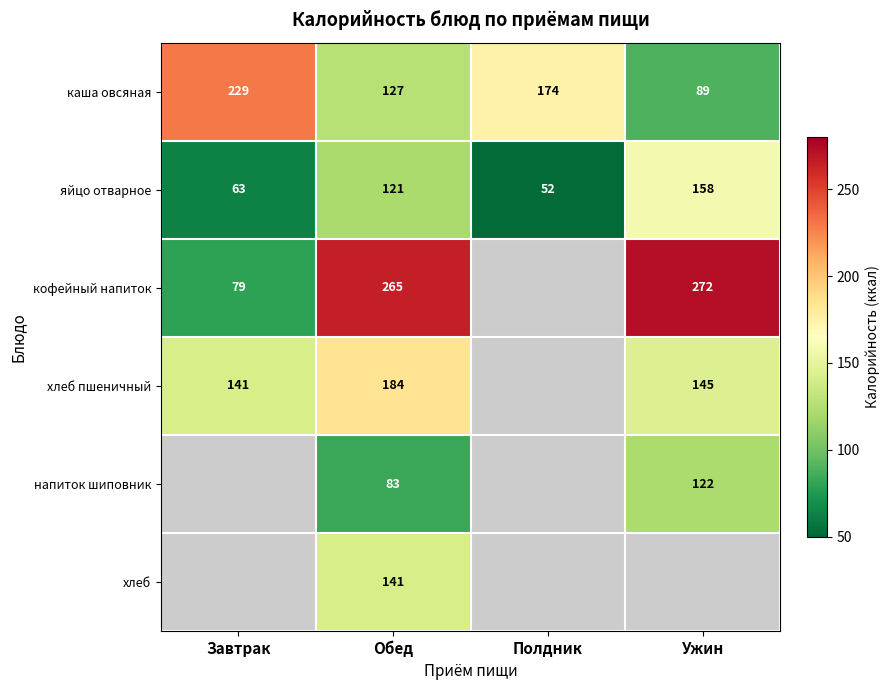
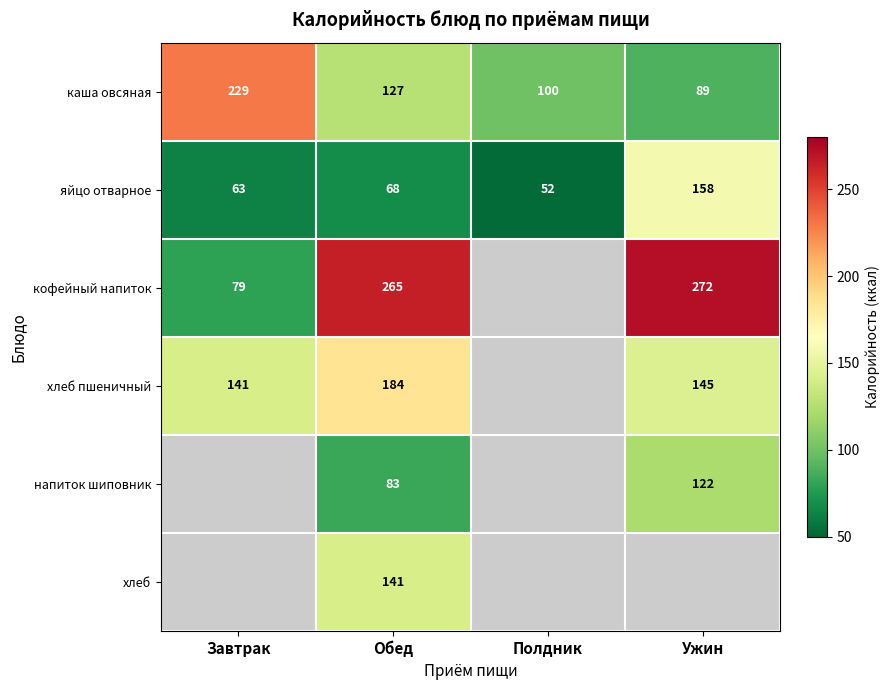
каша овсяная, Полдник: 174 -> 100
яйцо отварное, Обед: 121 -> 68
